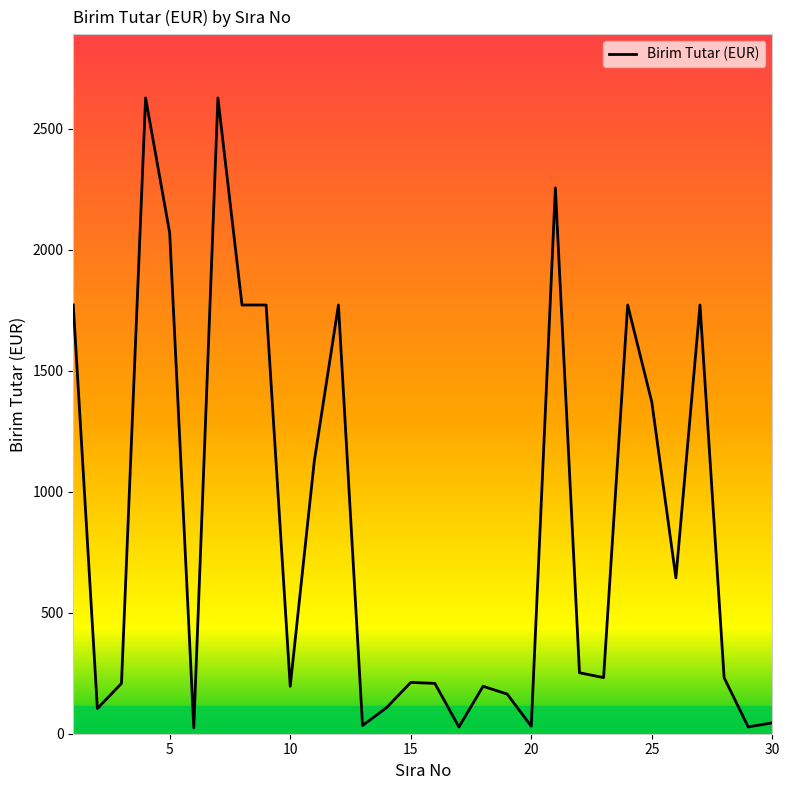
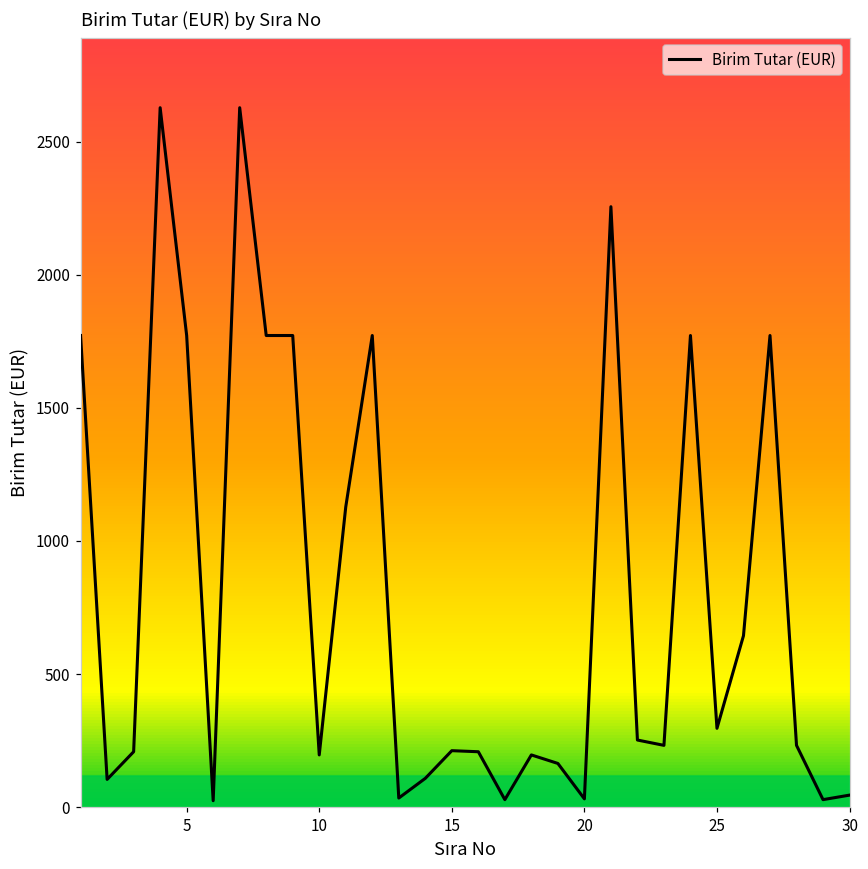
5: 2070 -> 1770
25: 1370 -> 300
